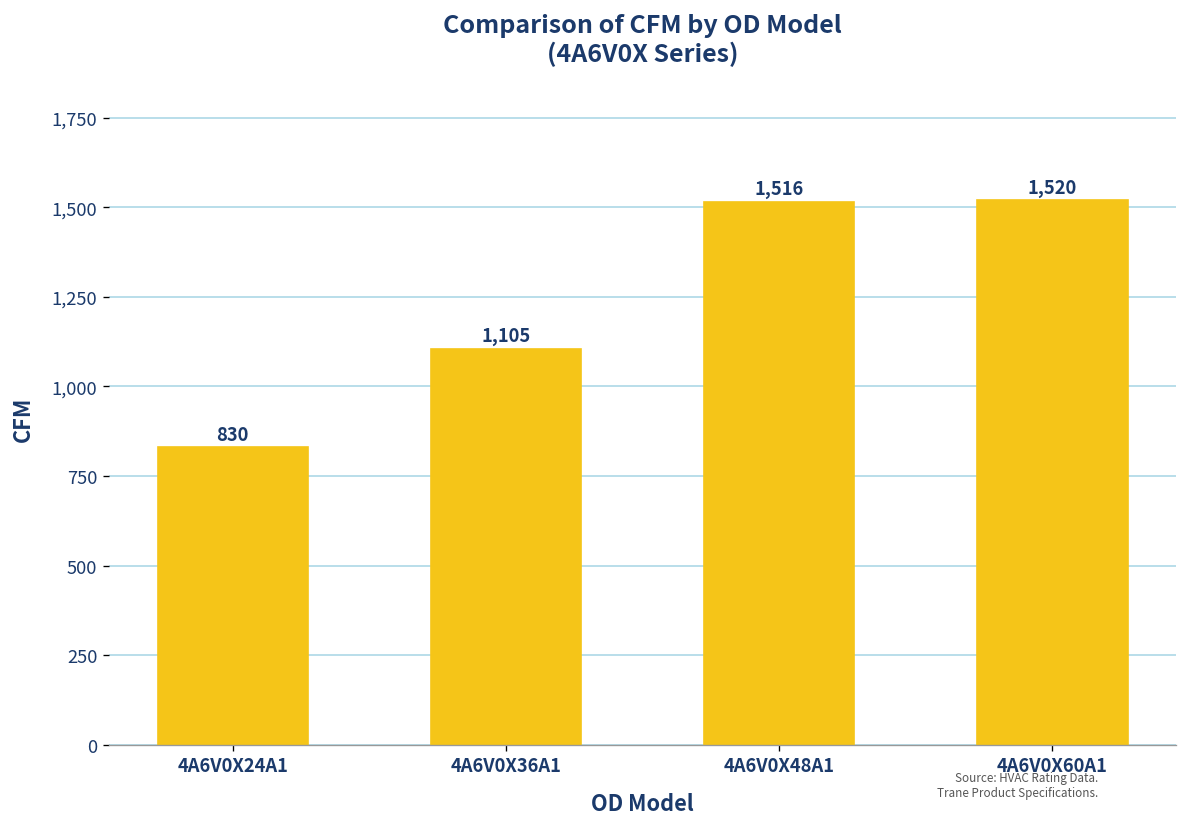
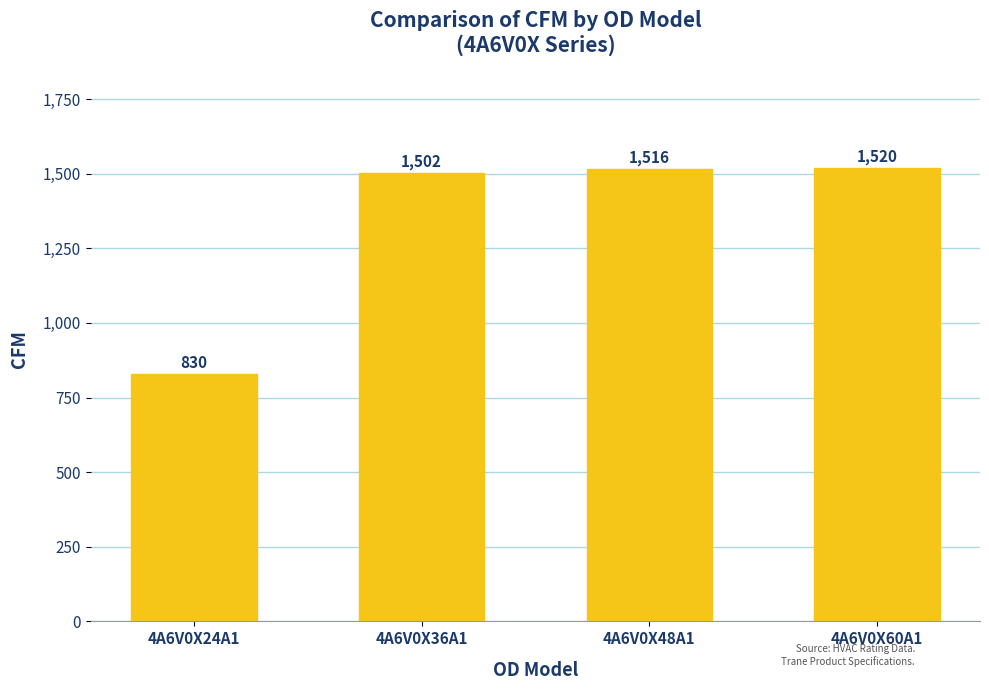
4A6V0X36A1: 1,105 -> 1,502
